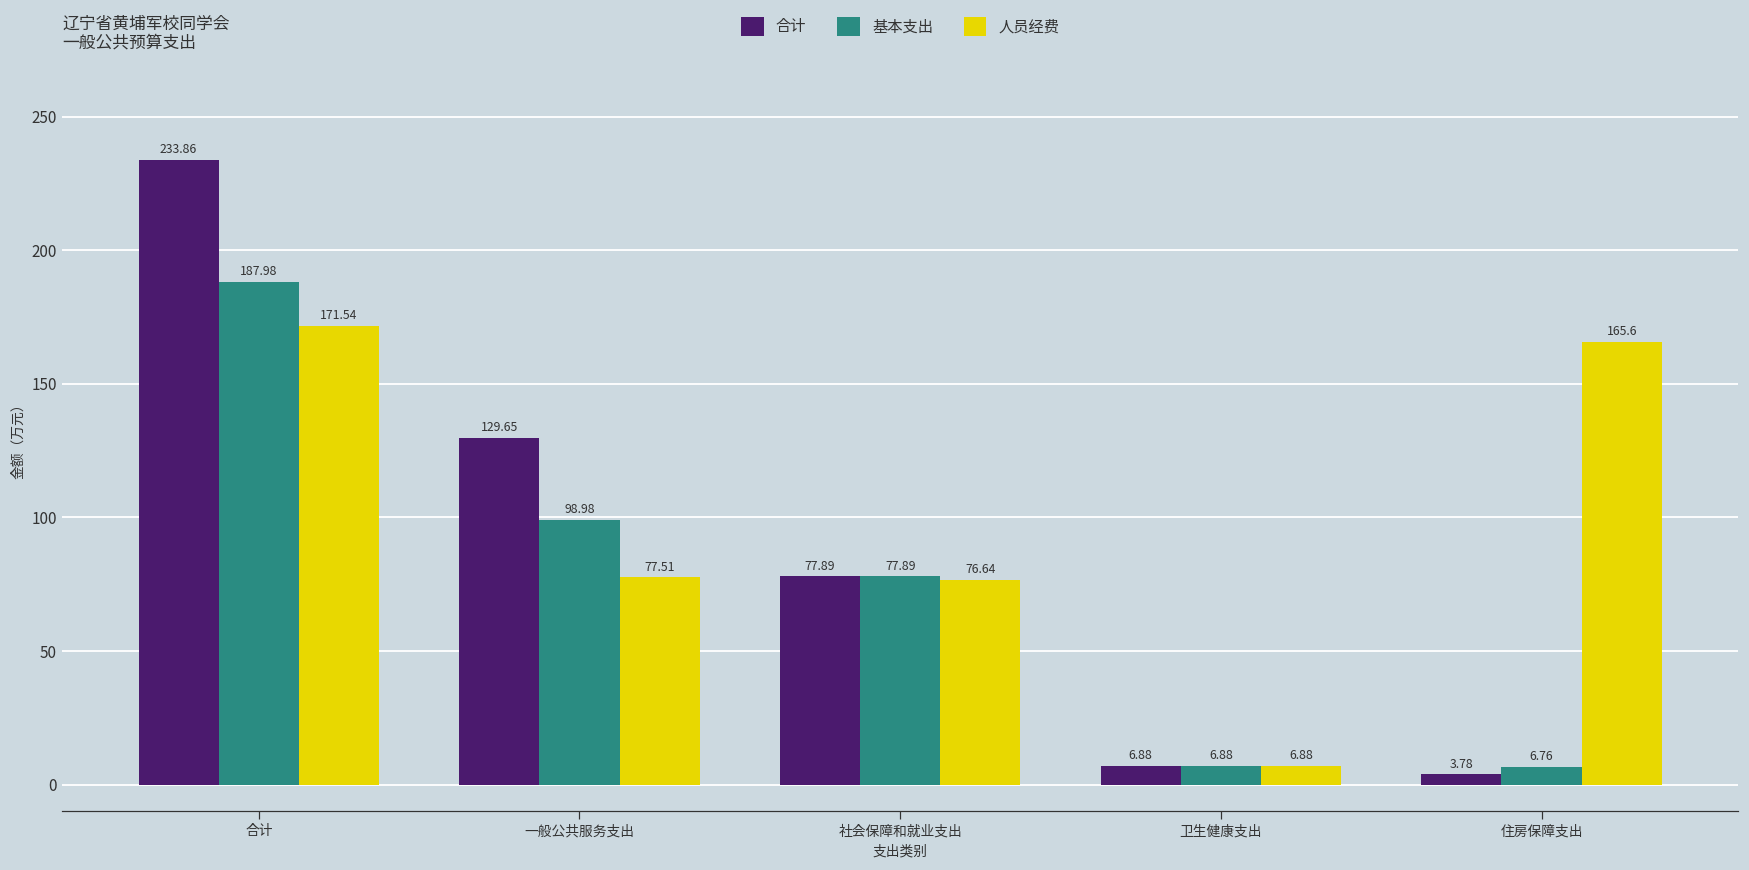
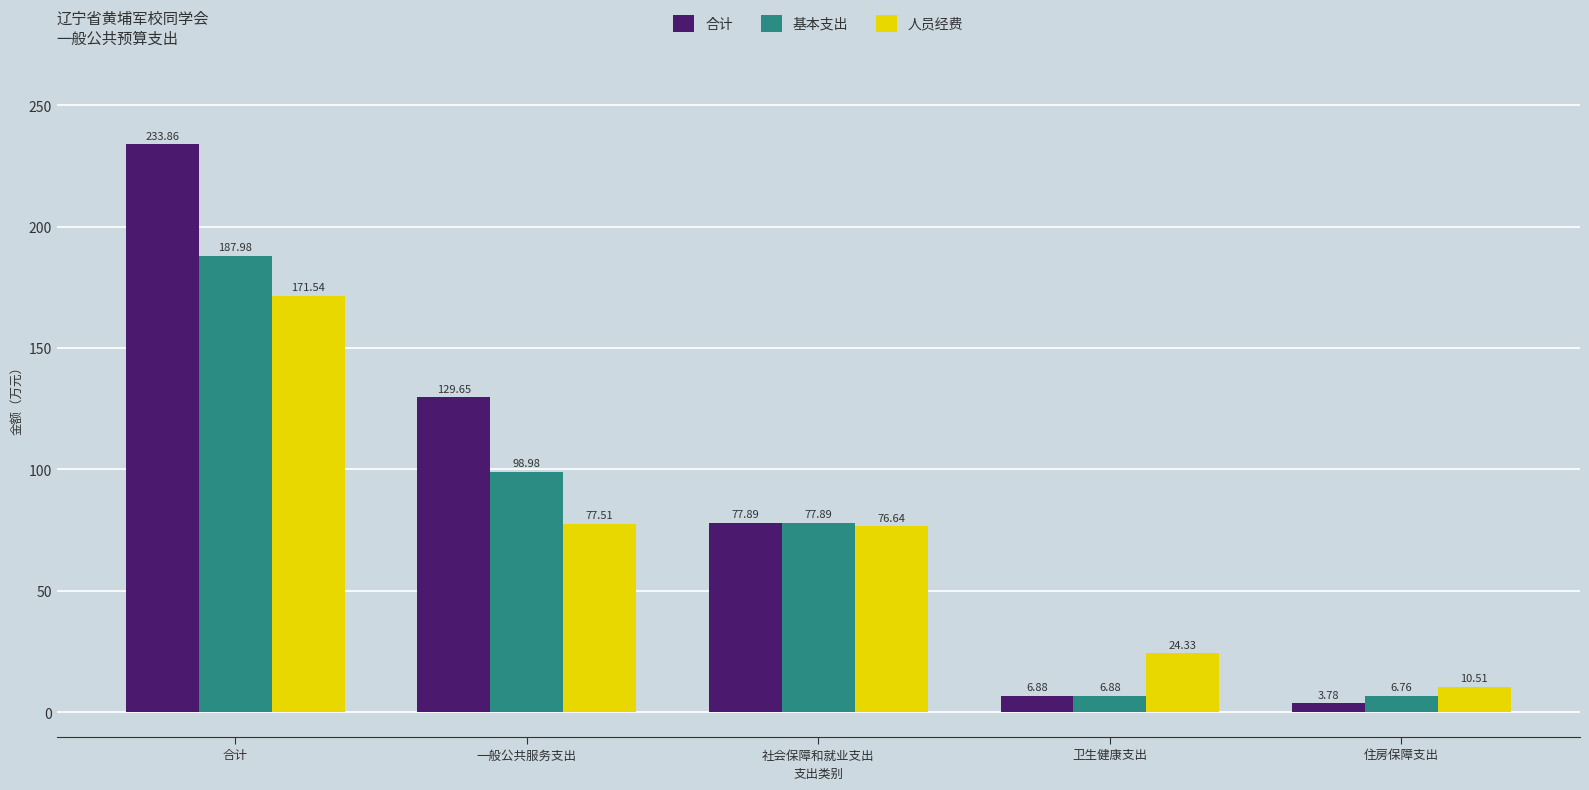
人员经费, 卫生健康支出: 6.88 -> 24.33
人员经费, 住房保障支出: 165.6 -> 10.51
